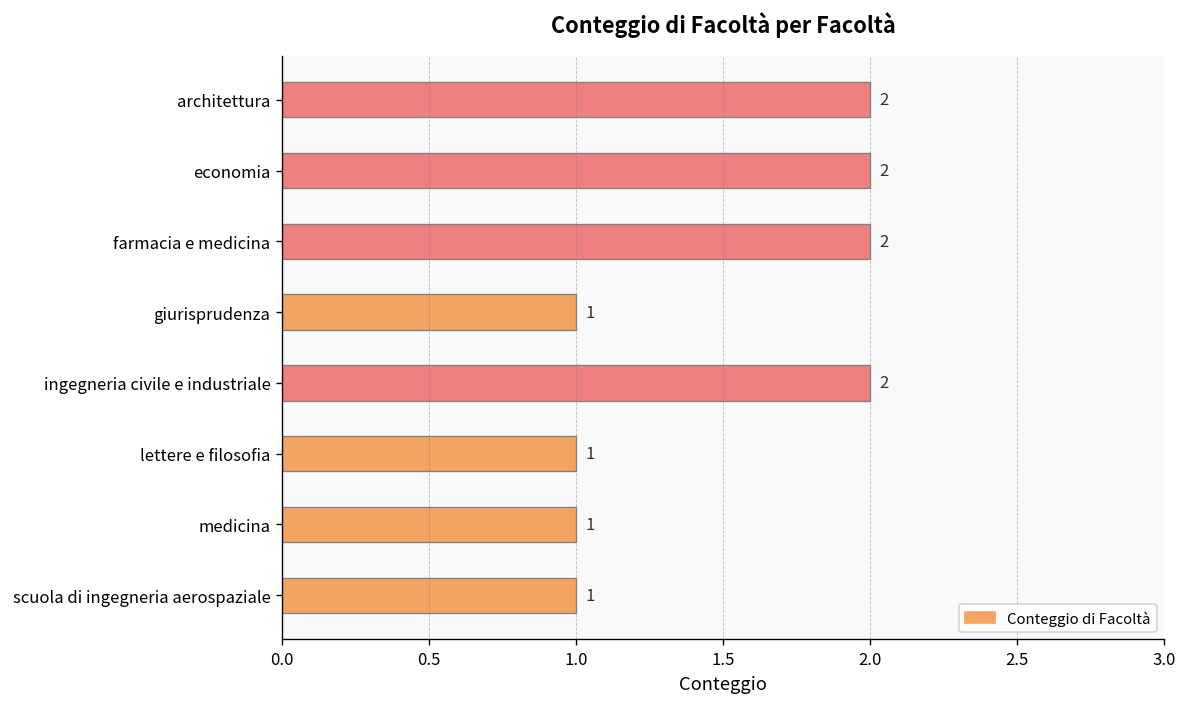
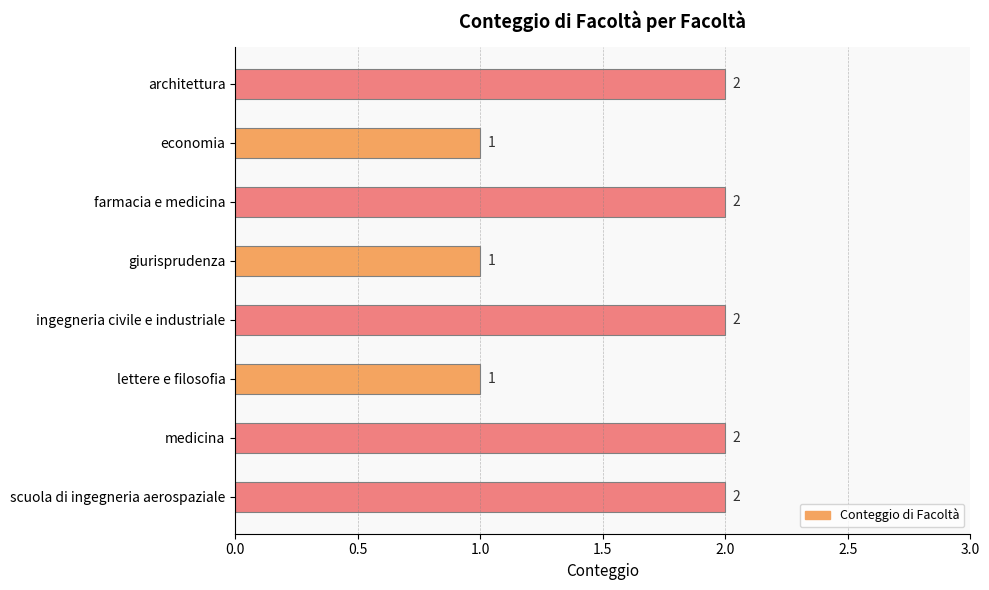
economia: 2 -> 1
medicina: 1 -> 2
scuola di ingegneria aerospaziale: 1 -> 2
